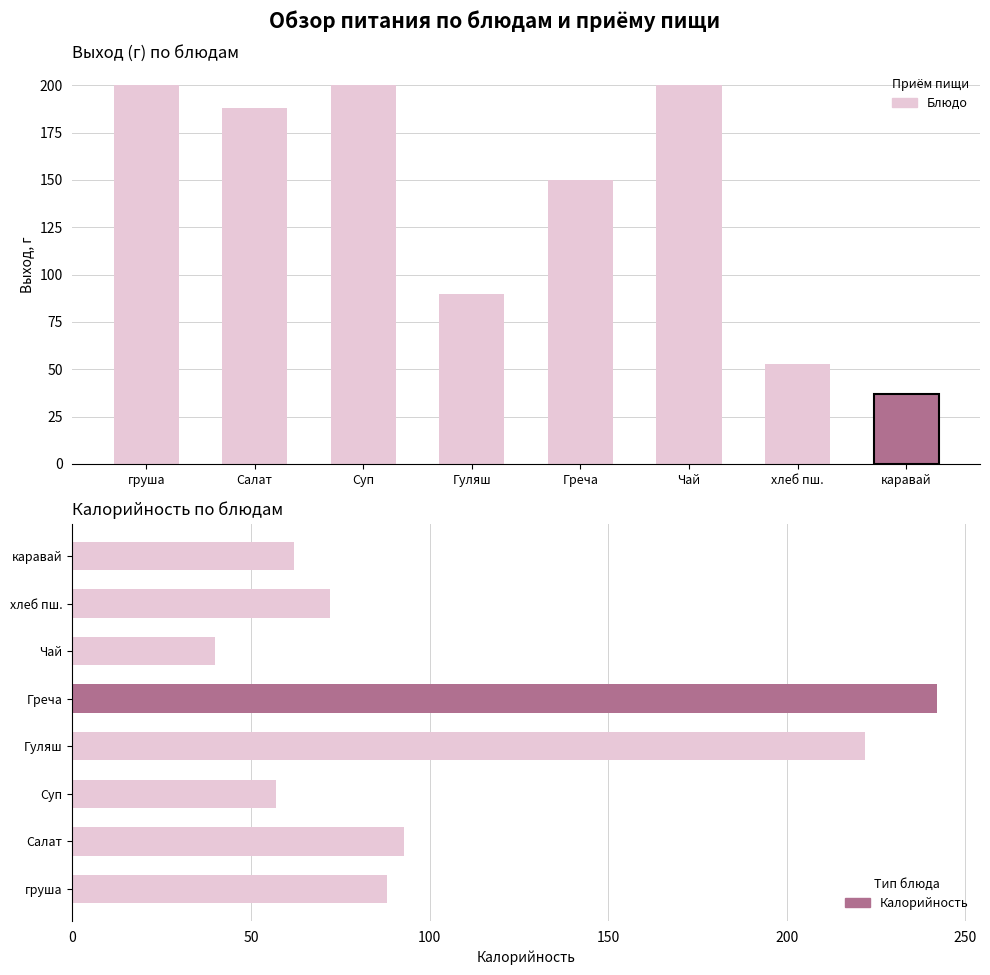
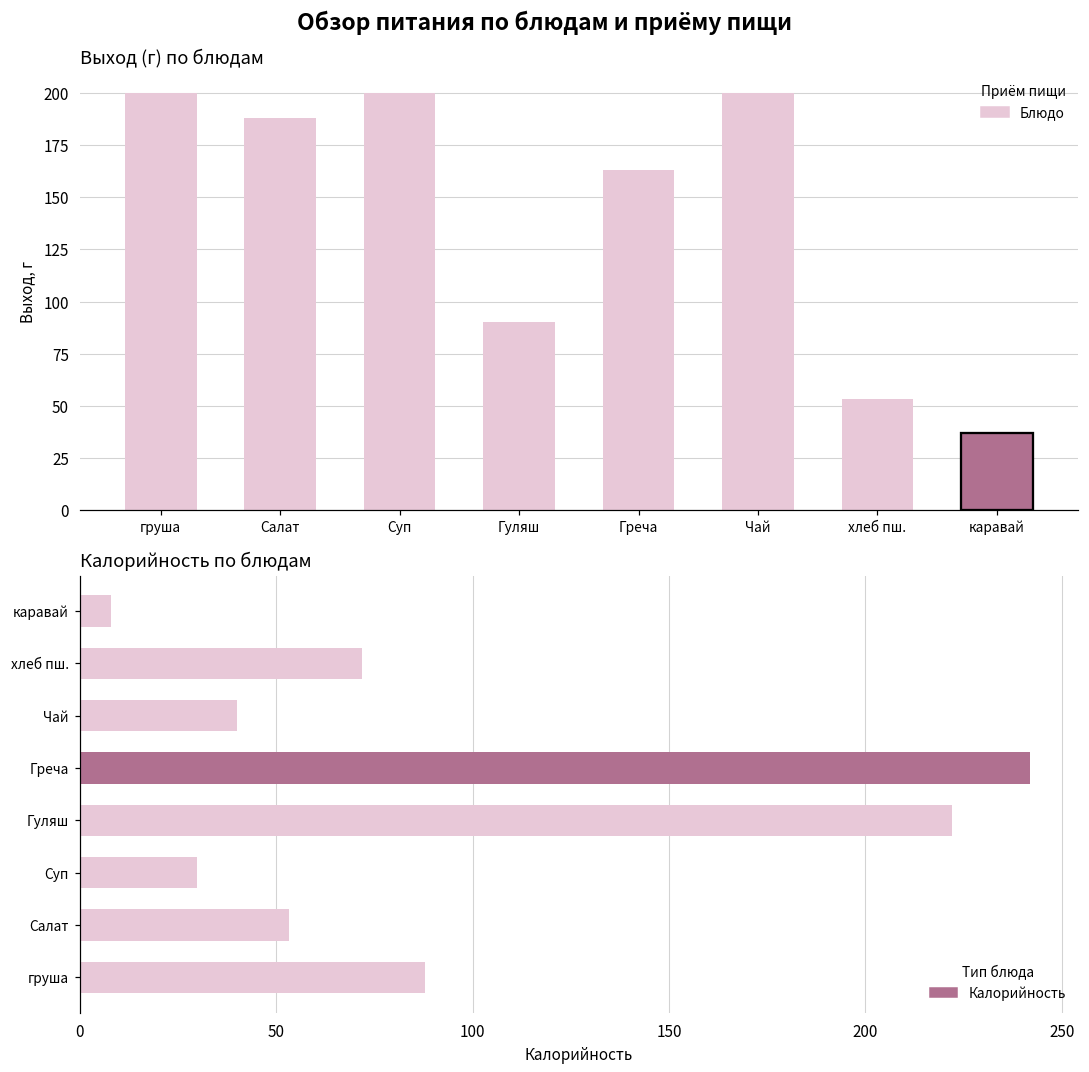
Выход (г) по блюдам, Греча: 150 -> 163
Калорийность по блюдам, каравай: 62 -> 8
Калорийность по блюдам, Суп: 57 -> 30
Калорийность по блюдам, Салат: 93 -> 53
